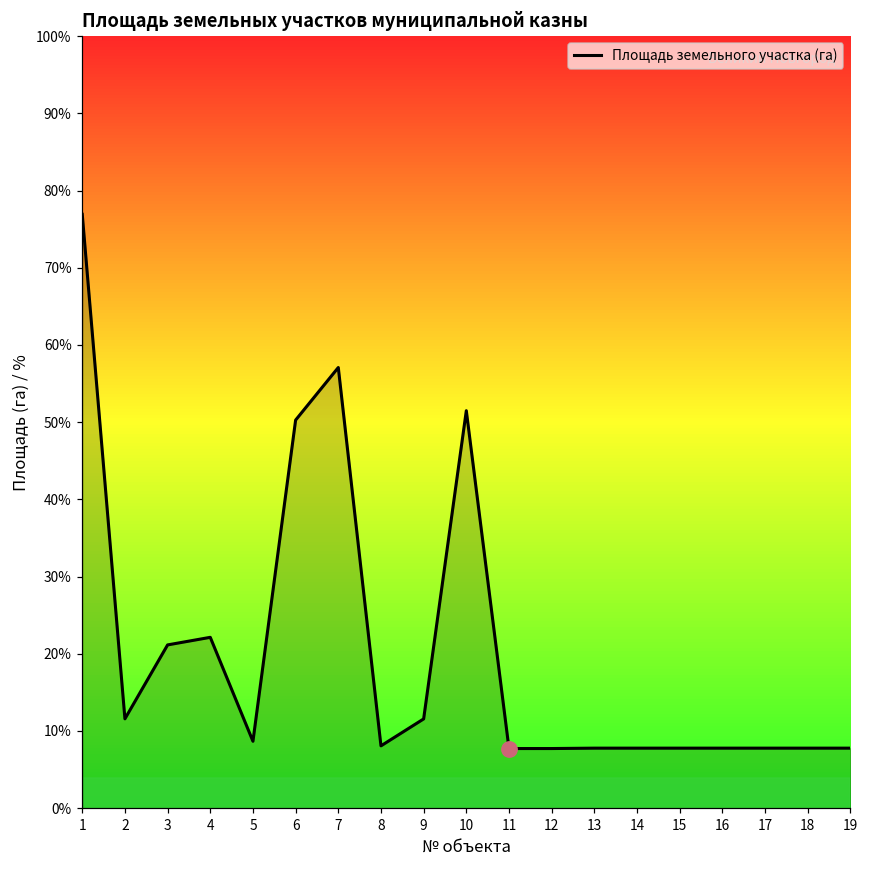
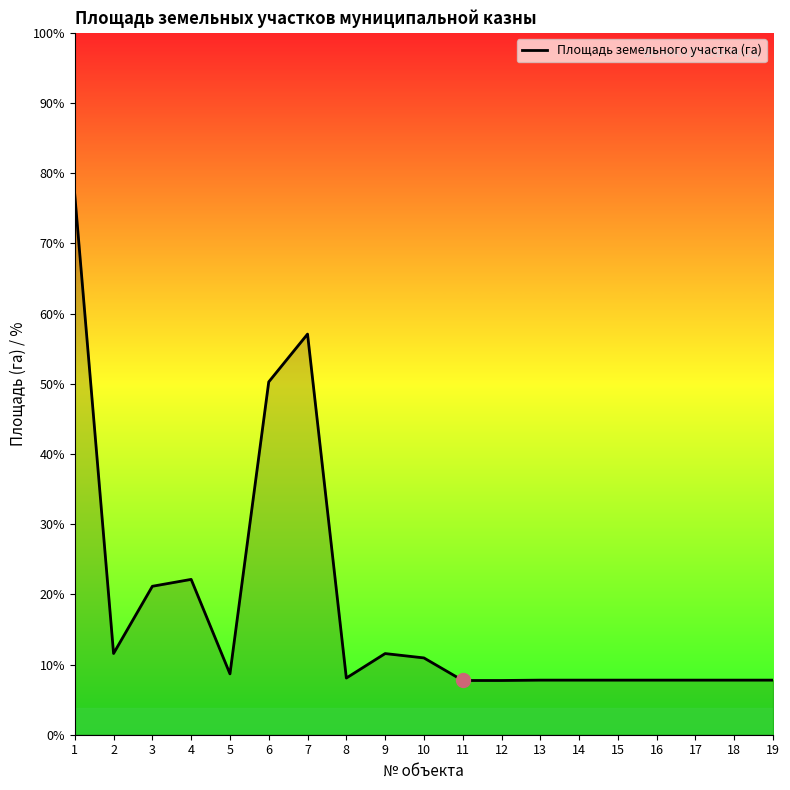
Площадь земельного участка (га), 10: 51% -> 11%
